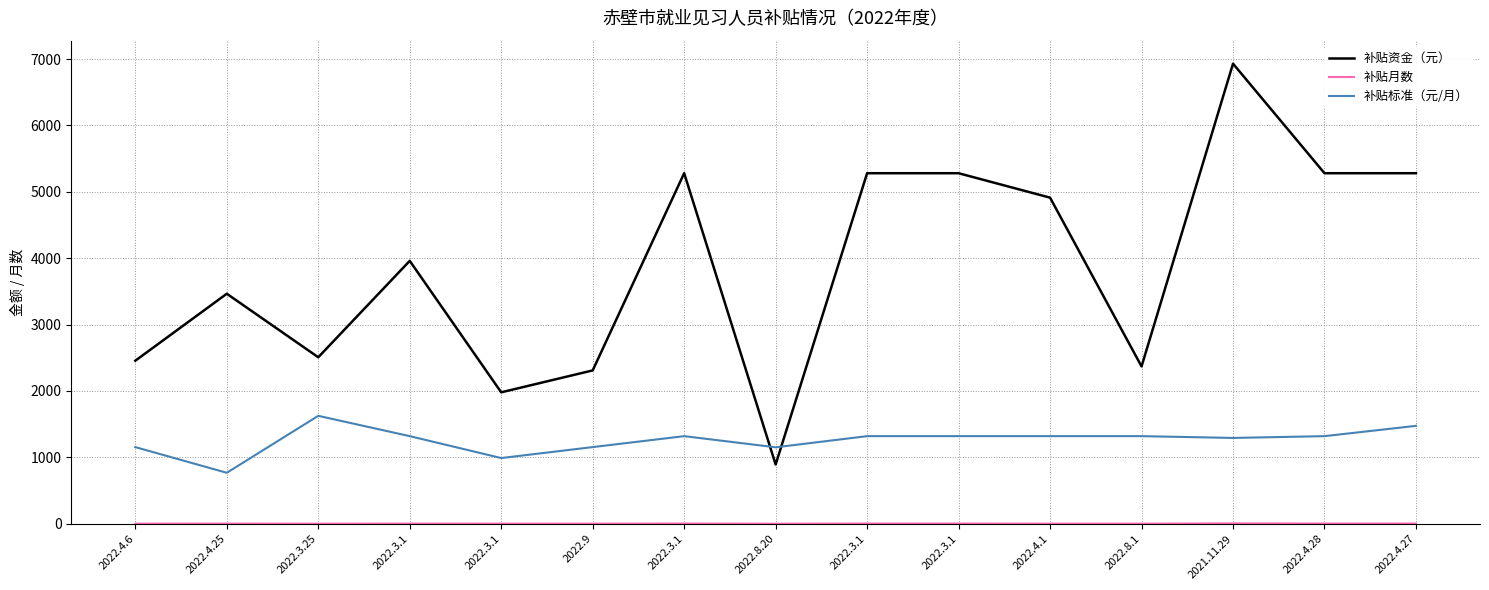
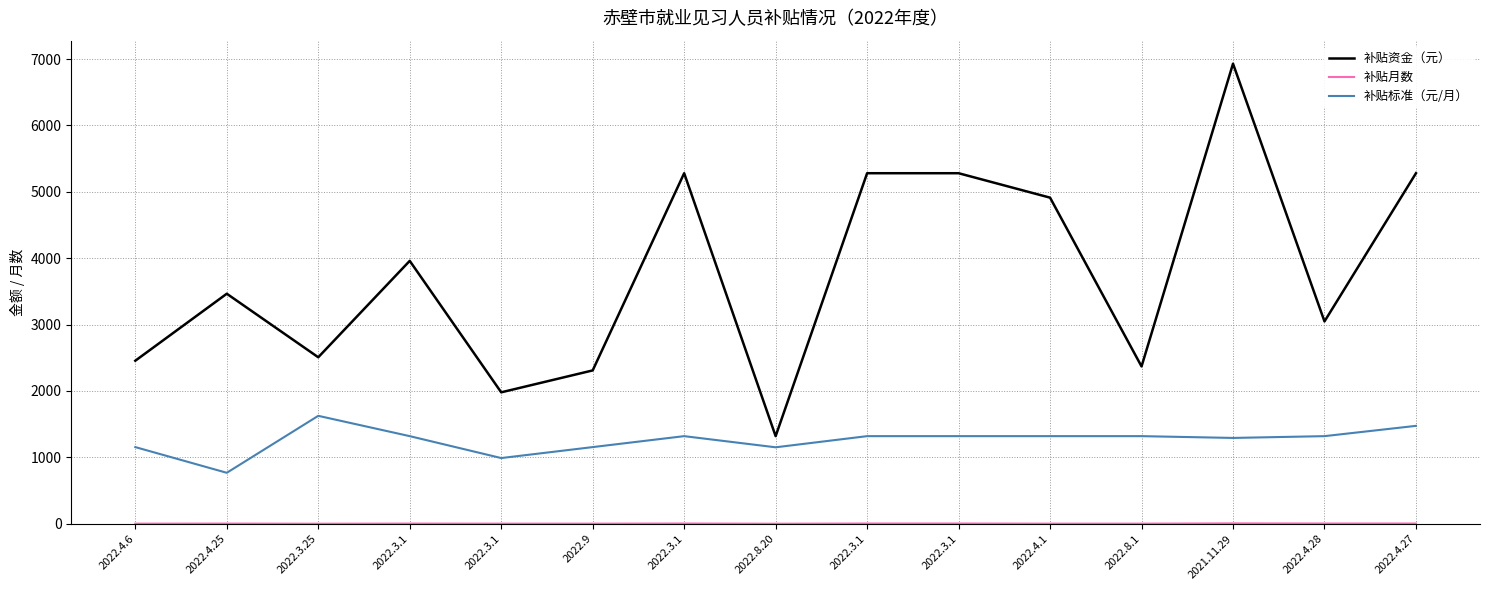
补贴资金（元）, 2022.8.20: 900 -> 1300
补贴资金（元）, 2022.4.28: 5300 -> 3000
